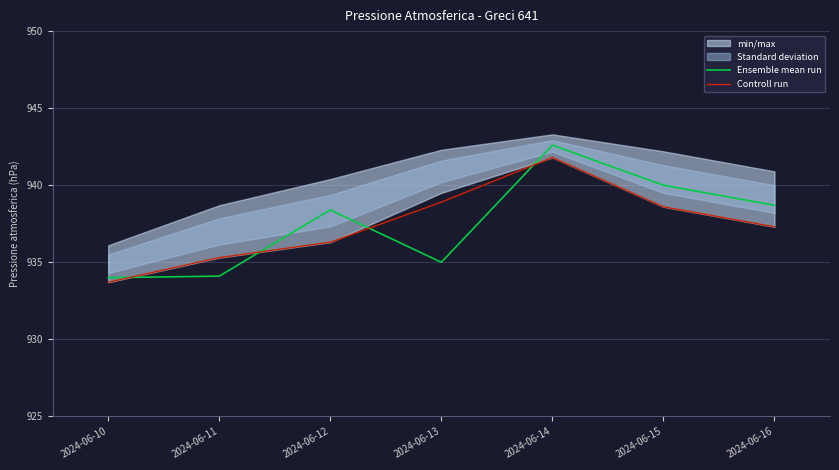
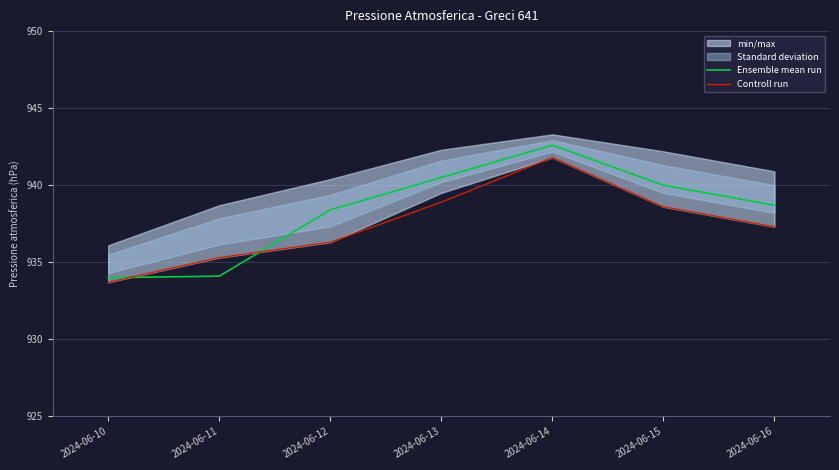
Ensemble mean run, 2024-06-13: 935.0 -> 940.5
